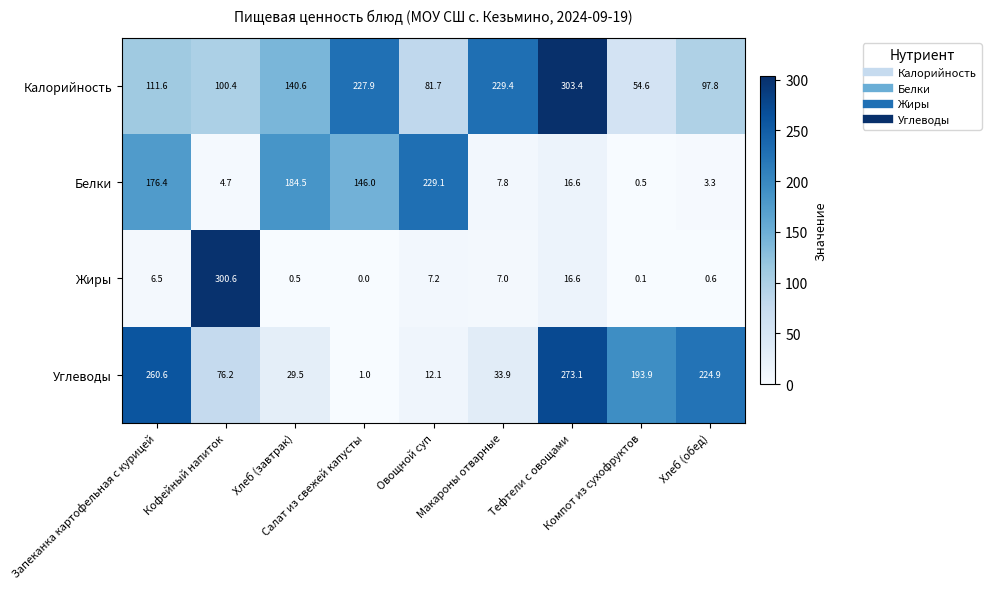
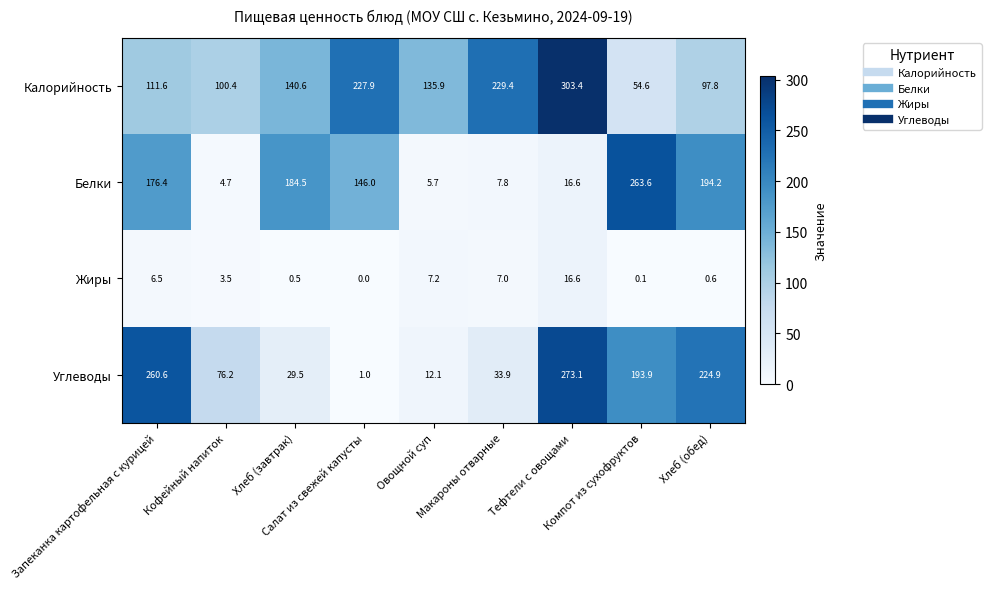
Калорийность, Овощной суп: 81.7 -> 135.9
Белки, Овощной суп: 229.1 -> 5.7
Белки, Компот из сухофруктов: 0.5 -> 263.6
Белки, Хлеб (обед): 3.3 -> 194.2
Жиры, Кофейный напиток: 300.6 -> 3.5
